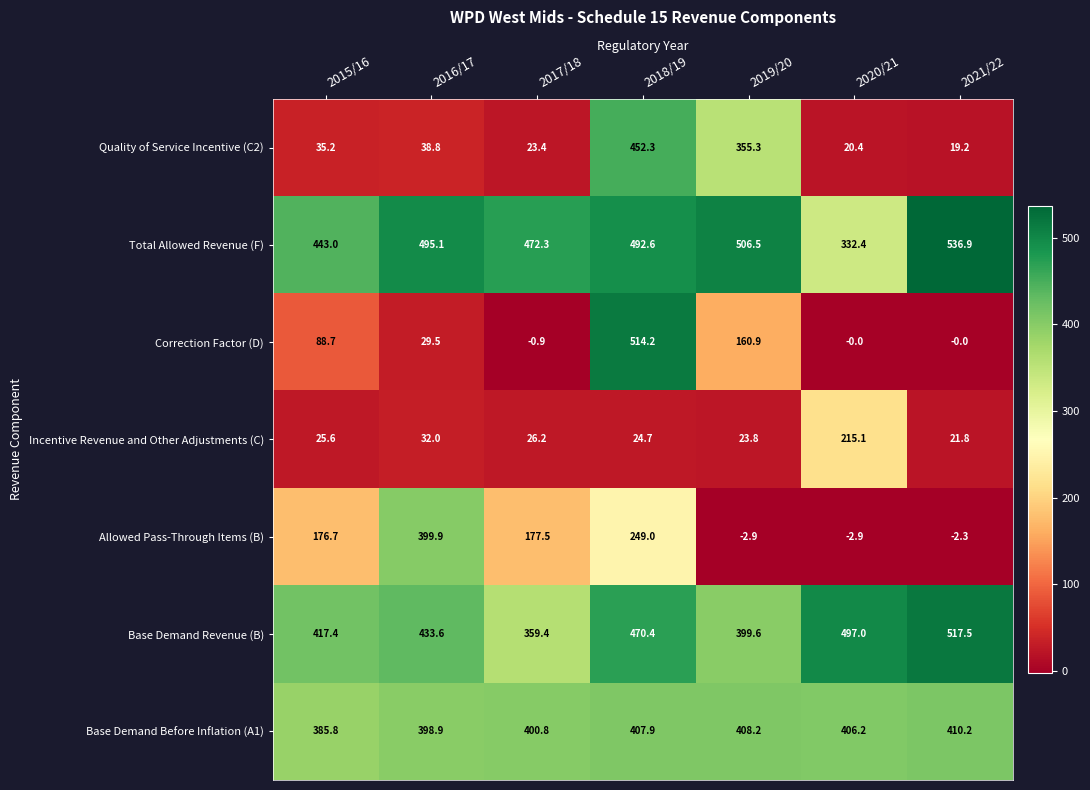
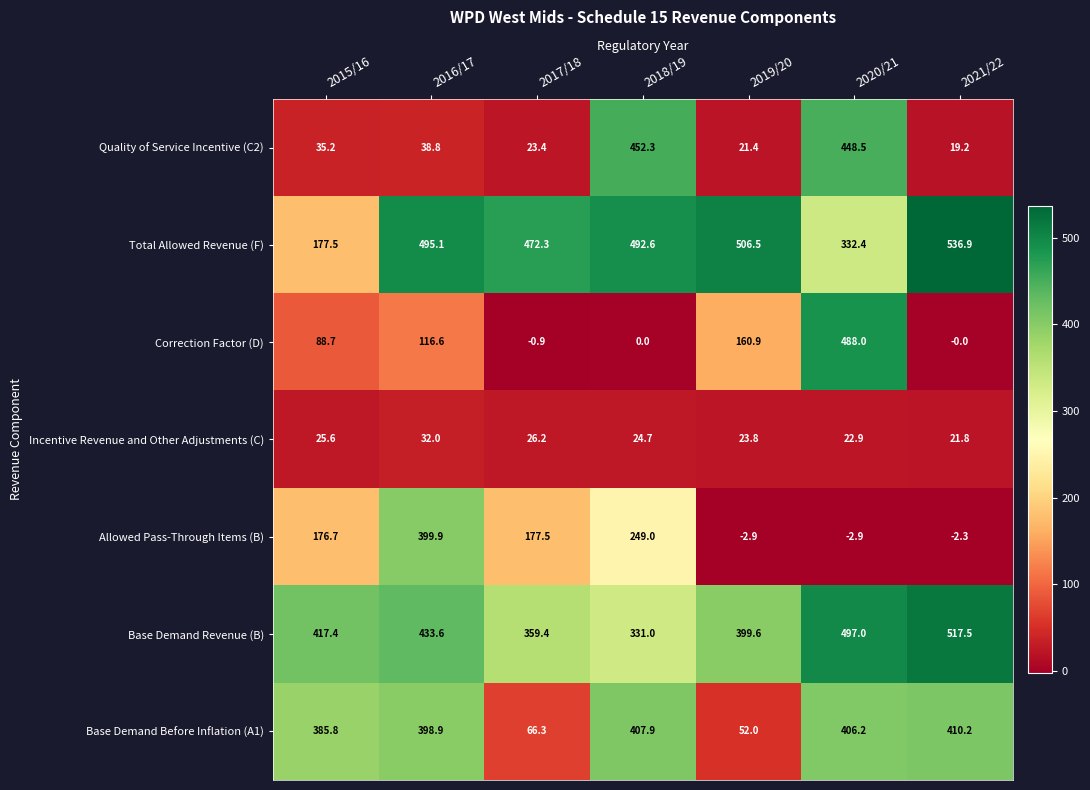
Quality of Service Incentive (C2), 2019/20: 355.3 -> 21.4
Quality of Service Incentive (C2), 2020/21: 20.4 -> 448.5
Total Allowed Revenue (F), 2015/16: 443.0 -> 177.5
Correction Factor (D), 2016/17: 29.5 -> 116.6
Correction Factor (D), 2018/19: 514.2 -> 0.0
Correction Factor (D), 2020/21: -0.0 -> 488.0
Incentive Revenue and Other Adjustments (C), 2020/21: 215.1 -> 22.9
Base Demand Revenue (B), 2018/19: 470.4 -> 331.0
Base Demand Before Inflation (A1), 2017/18: 400.8 -> 66.3
Base Demand Before Inflation (A1), 2019/20: 408.2 -> 52.0
